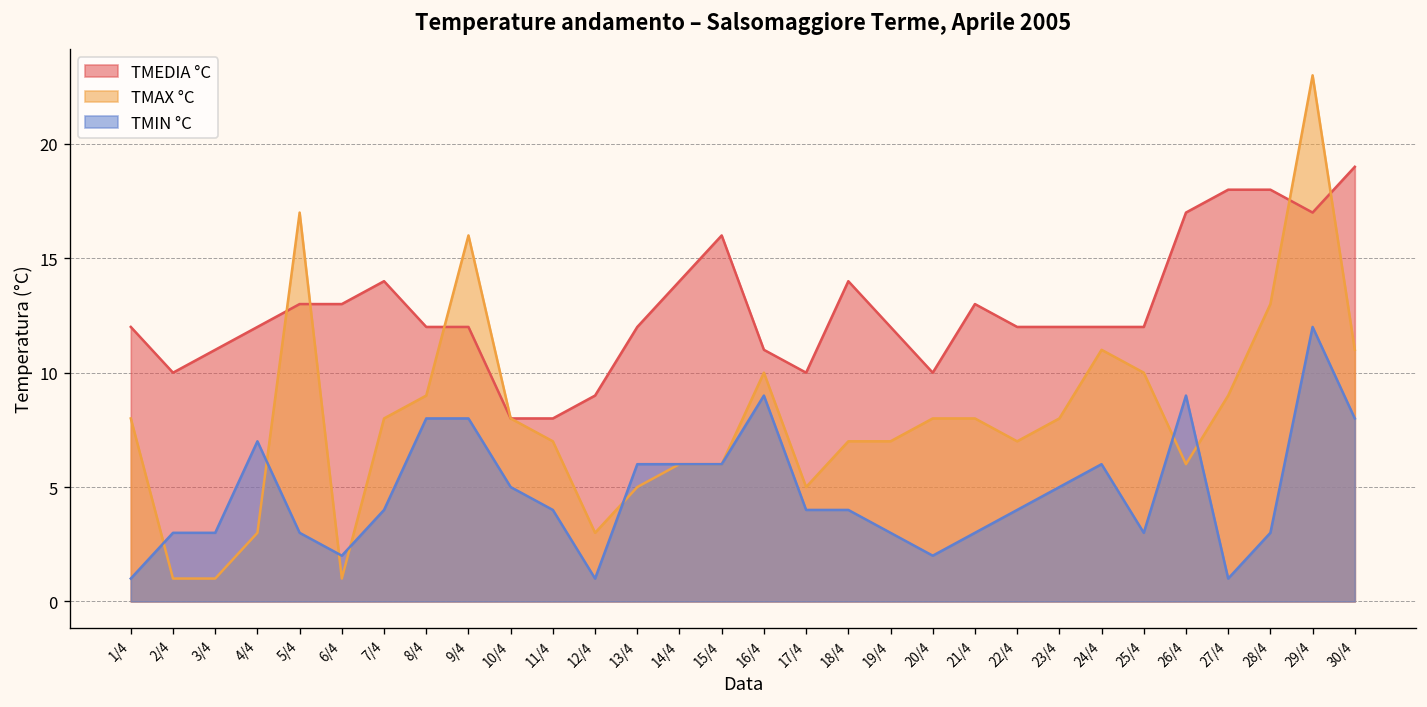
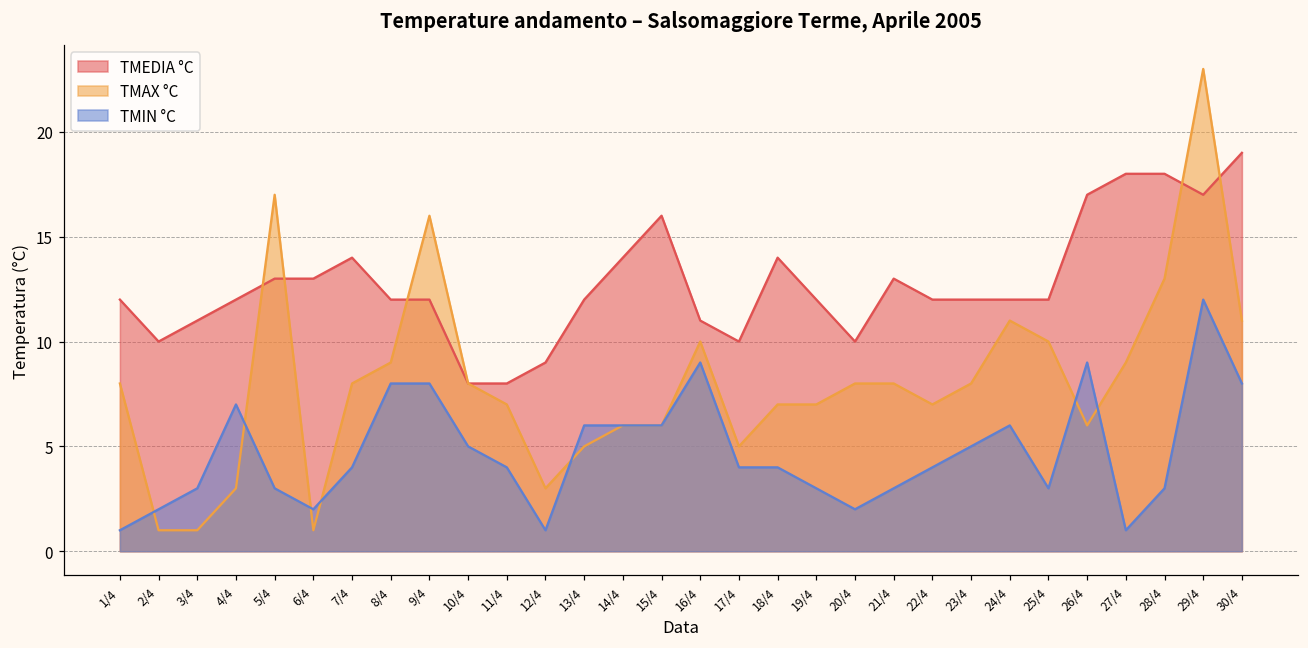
TMIN °C, 2/4: 3 -> 2
